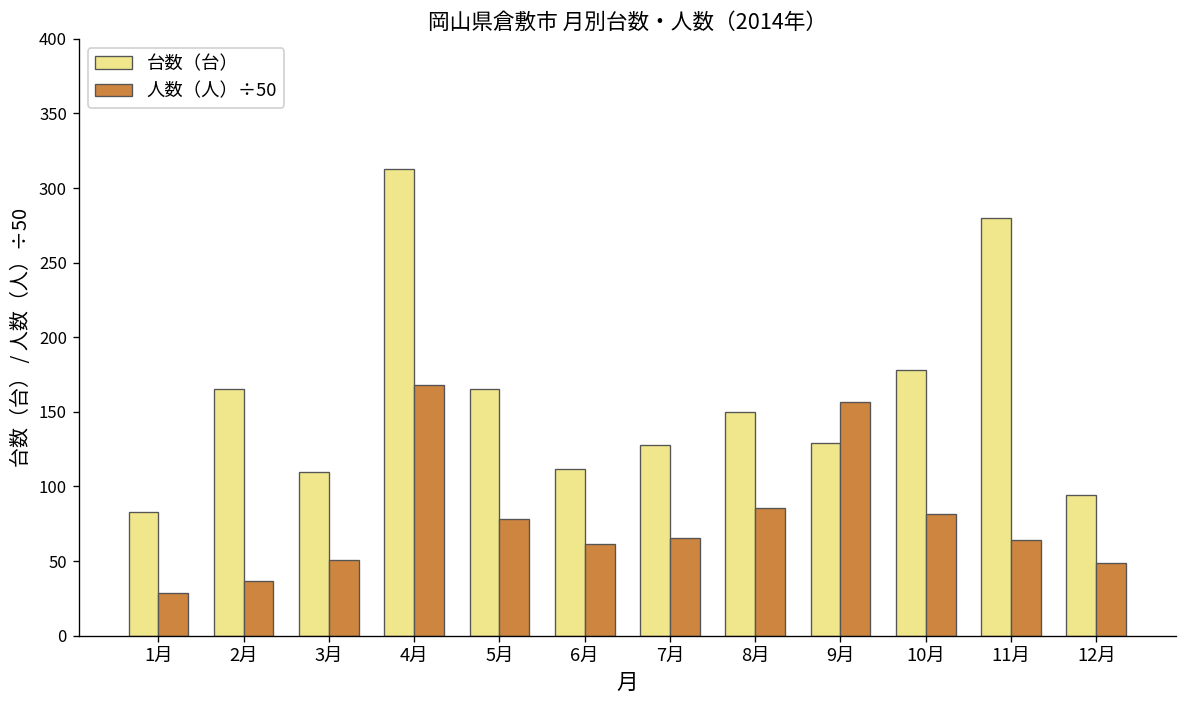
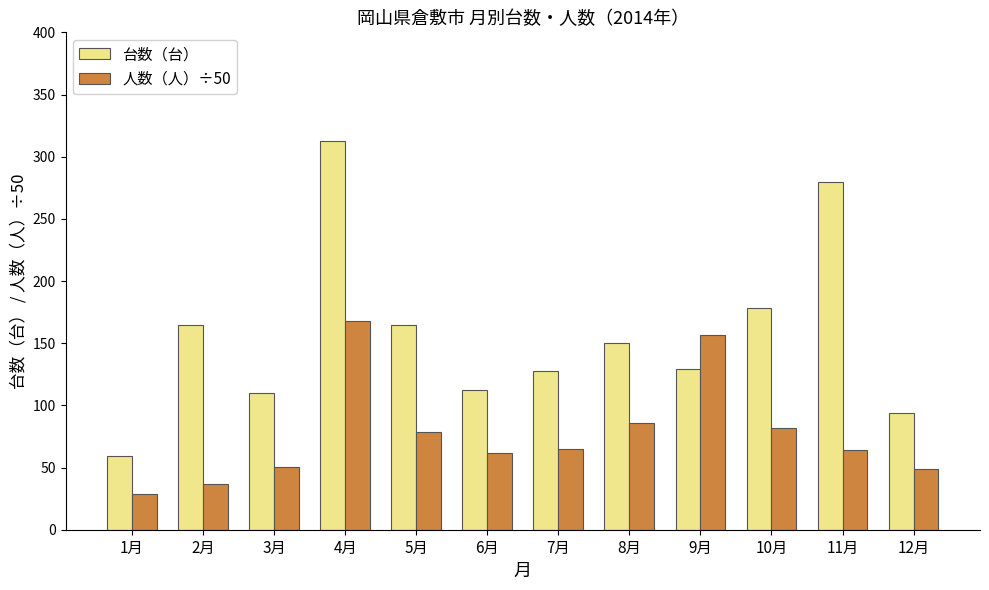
台数（台）, 1月: 83 -> 59
